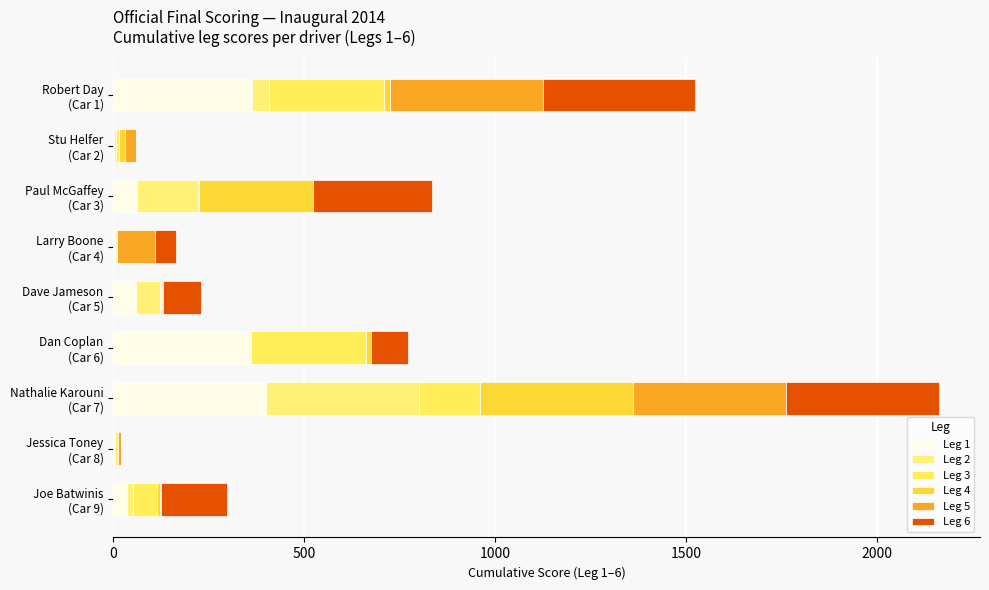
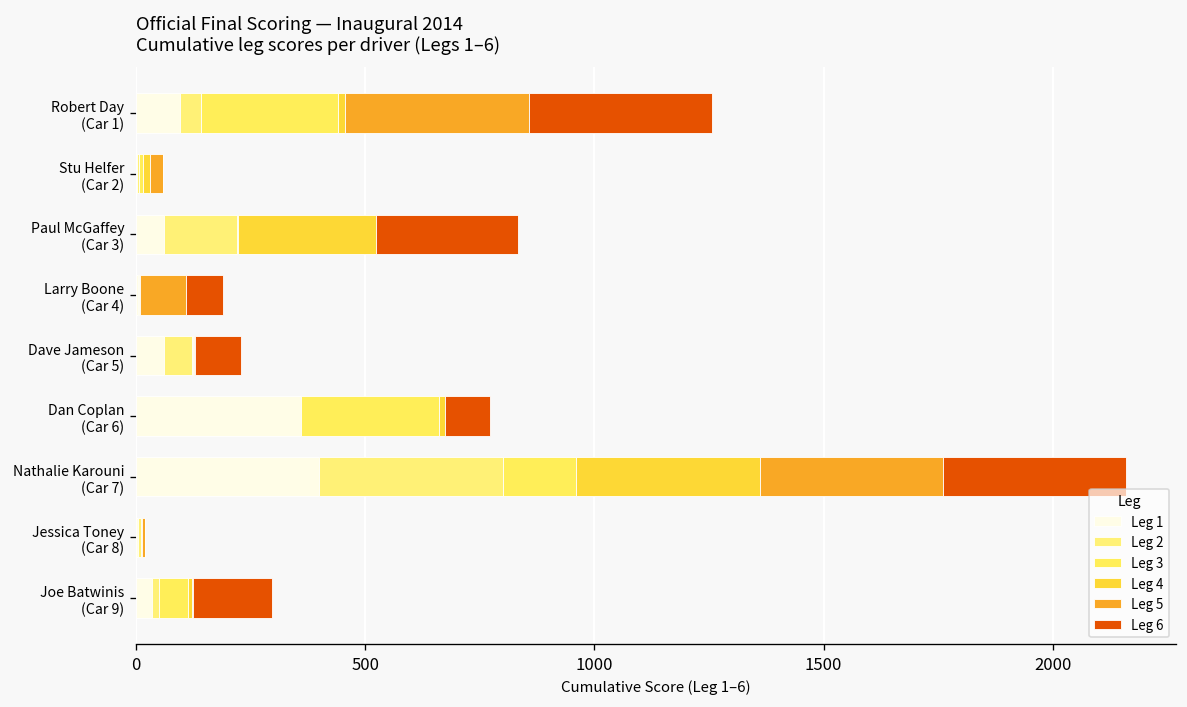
Leg 1, Robert Day (Car 1): 360 -> 100
Leg 6, Larry Boone (Car 4): 60 -> 80
